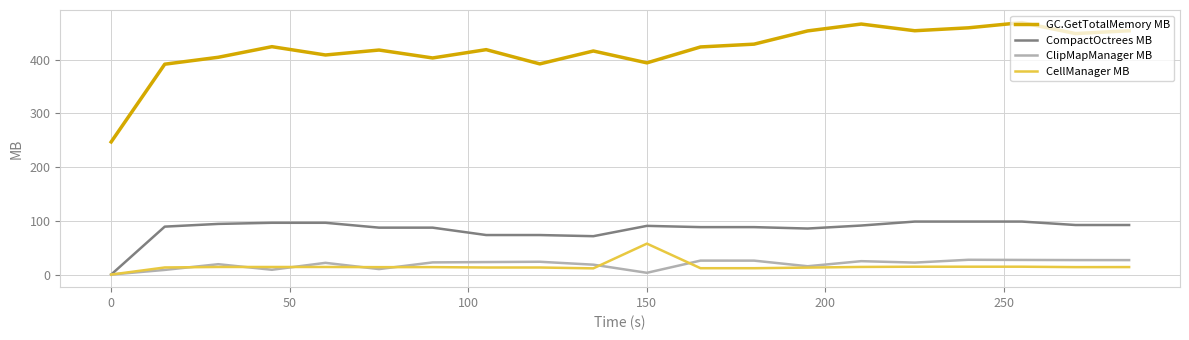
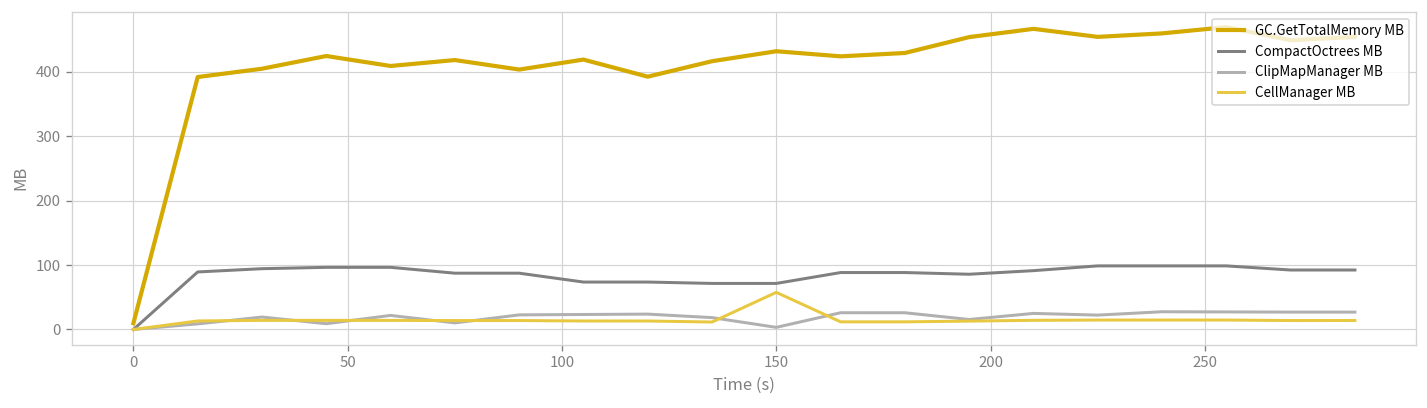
GC.GetTotalMemory MB, 0: 250 -> 10
GC.GetTotalMemory MB, 150: 390 -> 430
CompactOctrees MB, 150: 90 -> 70
